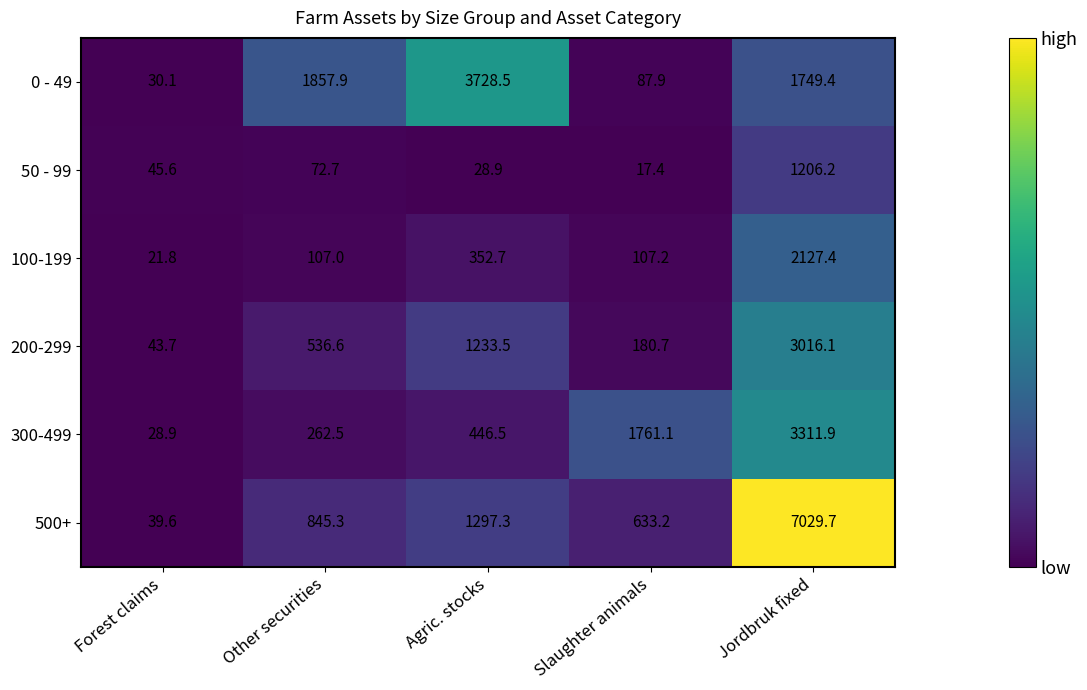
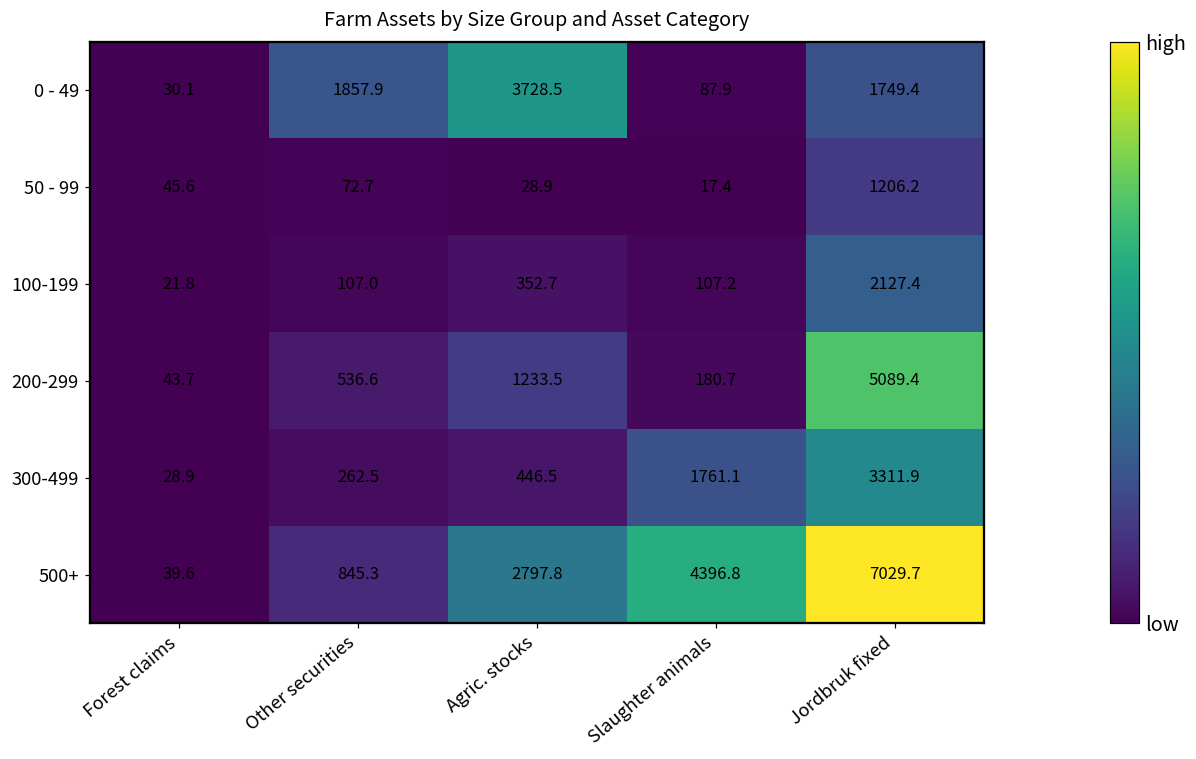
200-299, Jordbruk fixed: 3016.1 -> 5089.4
500+, Agric. stocks: 1297.3 -> 2797.8
500+, Slaughter animals: 633.2 -> 4396.8
